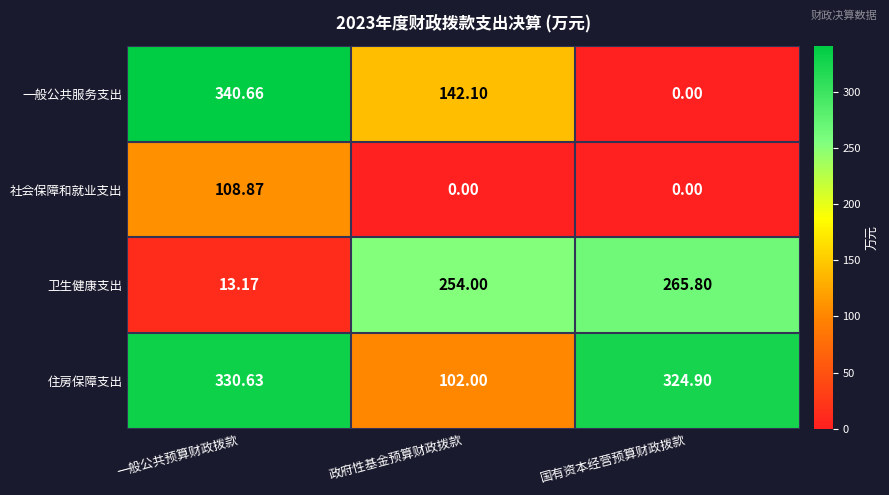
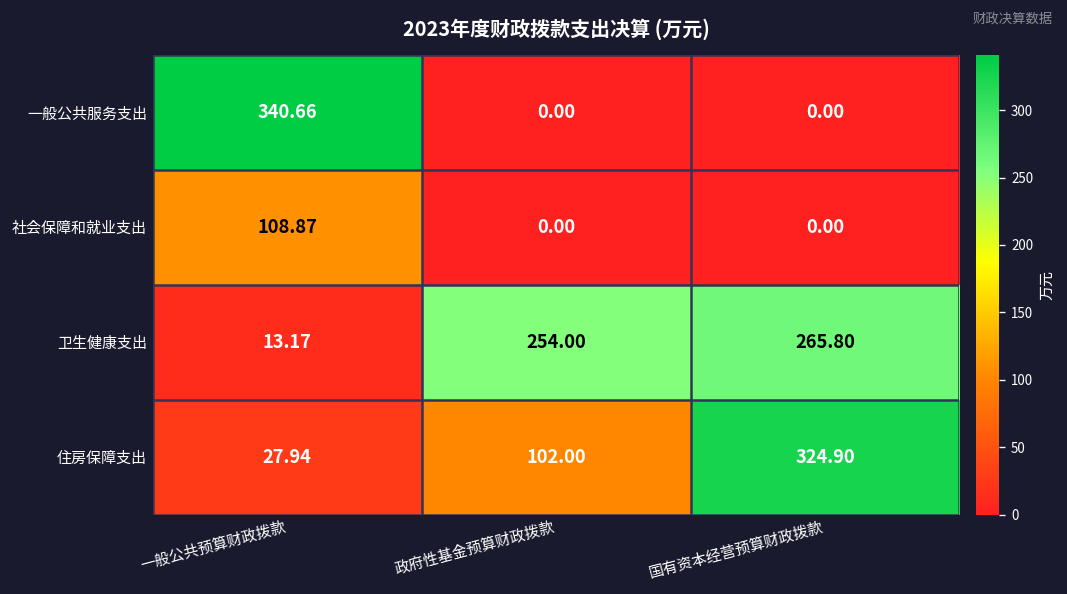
一般公共服务支出, 政府性基金预算财政拨款: 142.10 -> 0.00
住房保障支出, 一般公共预算财政拨款: 330.63 -> 27.94
